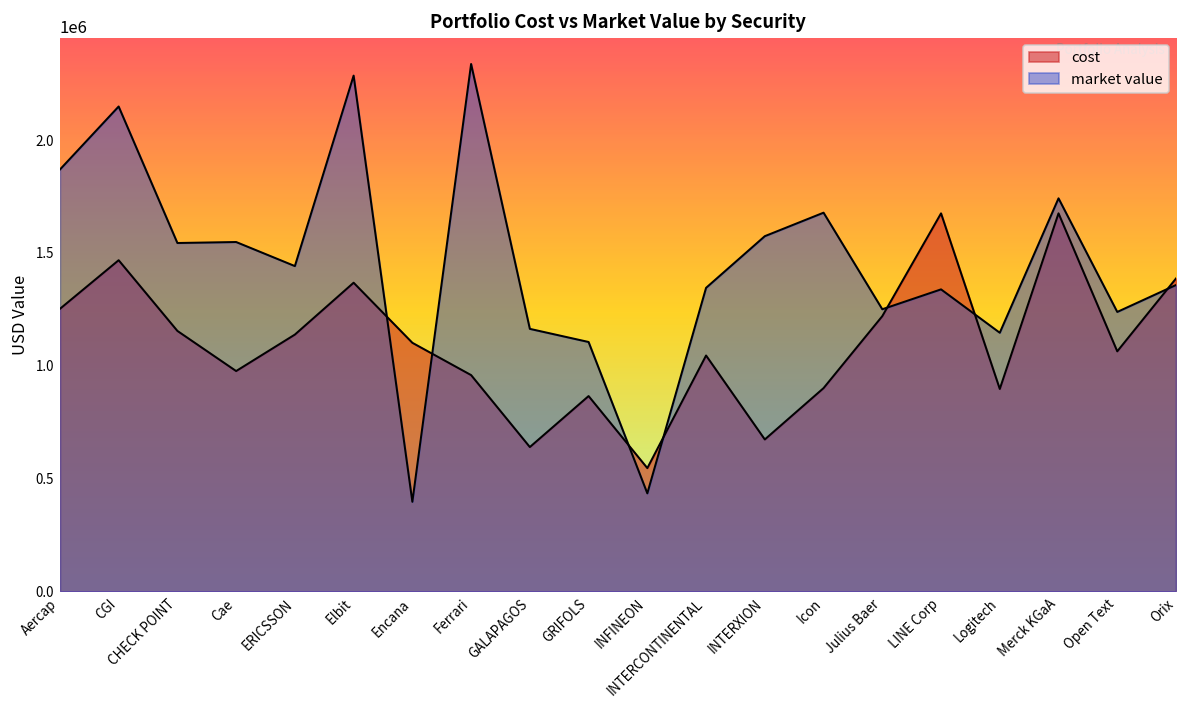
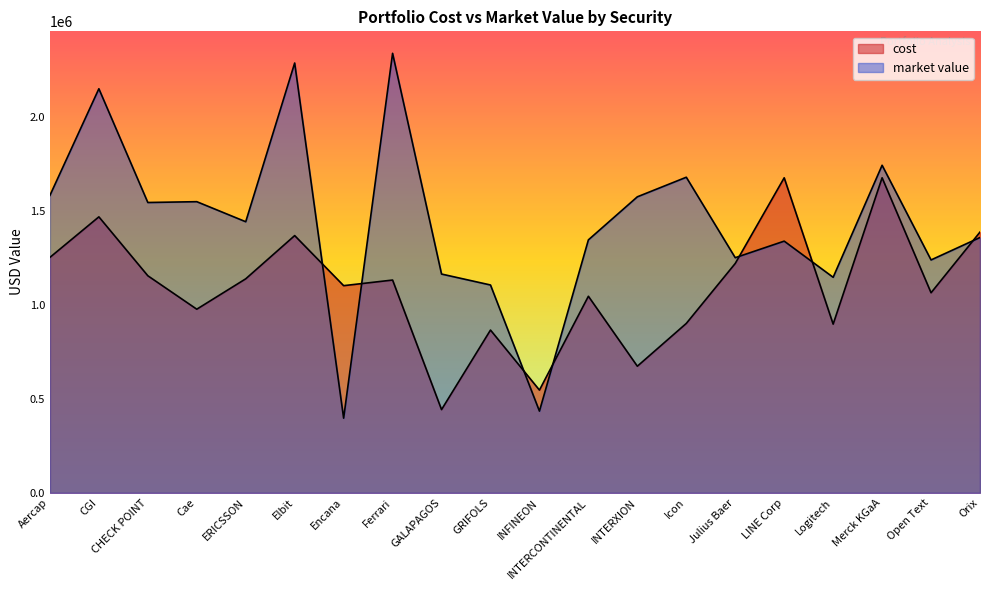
market value, Aercap: 1870000 -> 1580000
cost, Ferrari: 960000 -> 1130000
cost, GALAPAGOS: 640000 -> 440000
